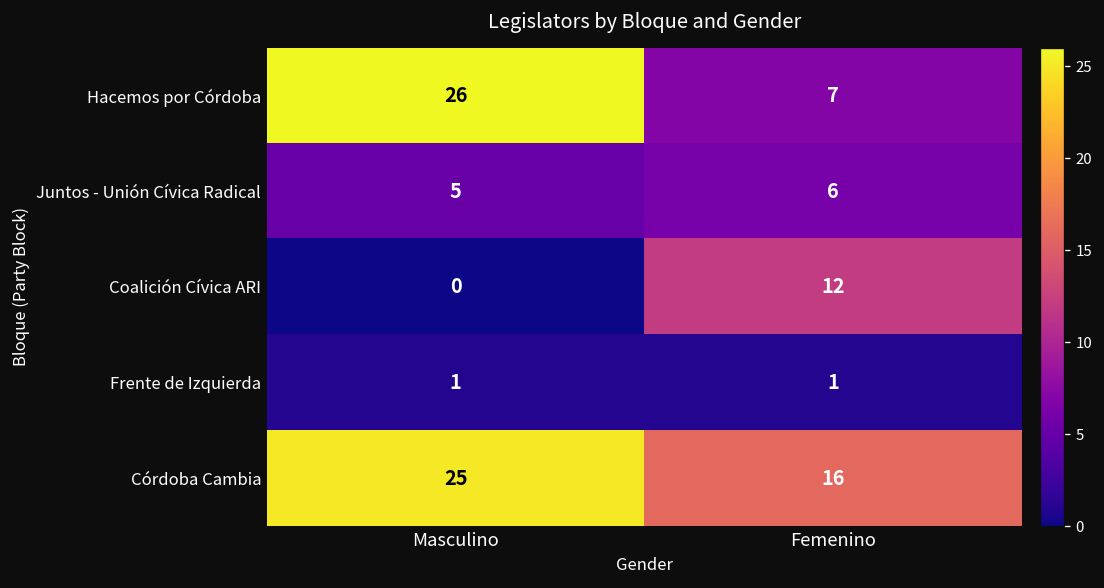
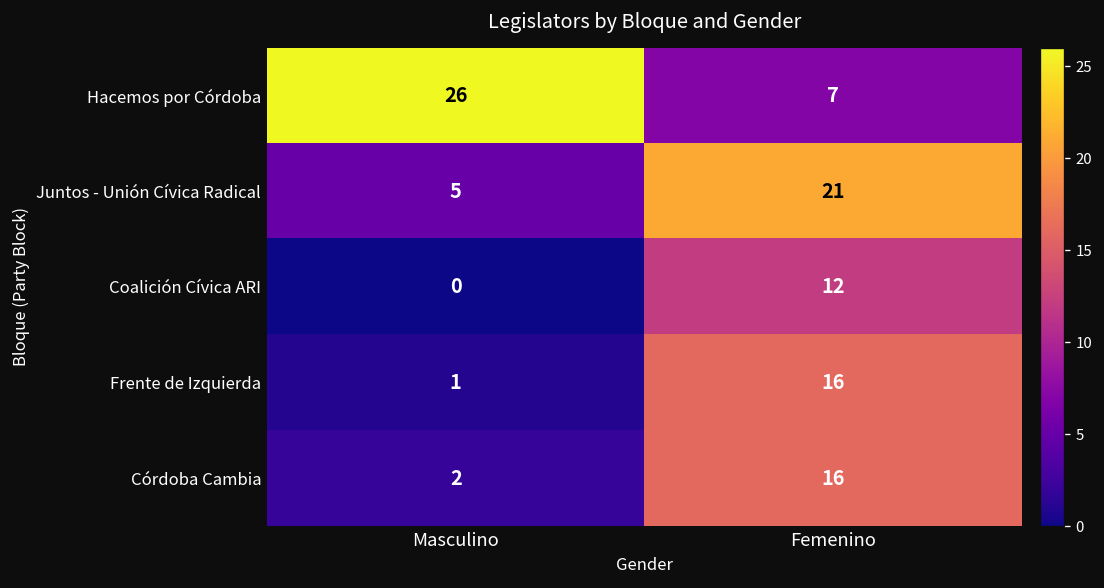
Juntos - Unión Cívica Radical, Femenino: 6 -> 21
Frente de Izquierda, Femenino: 1 -> 16
Córdoba Cambia, Masculino: 25 -> 2
